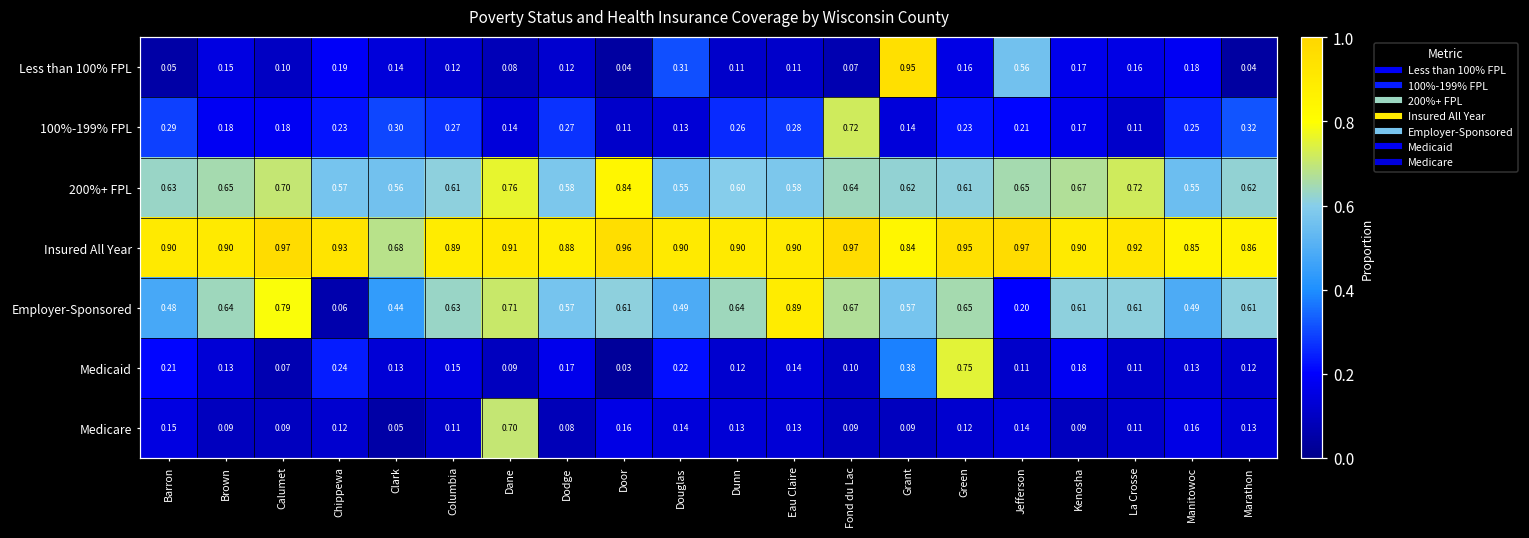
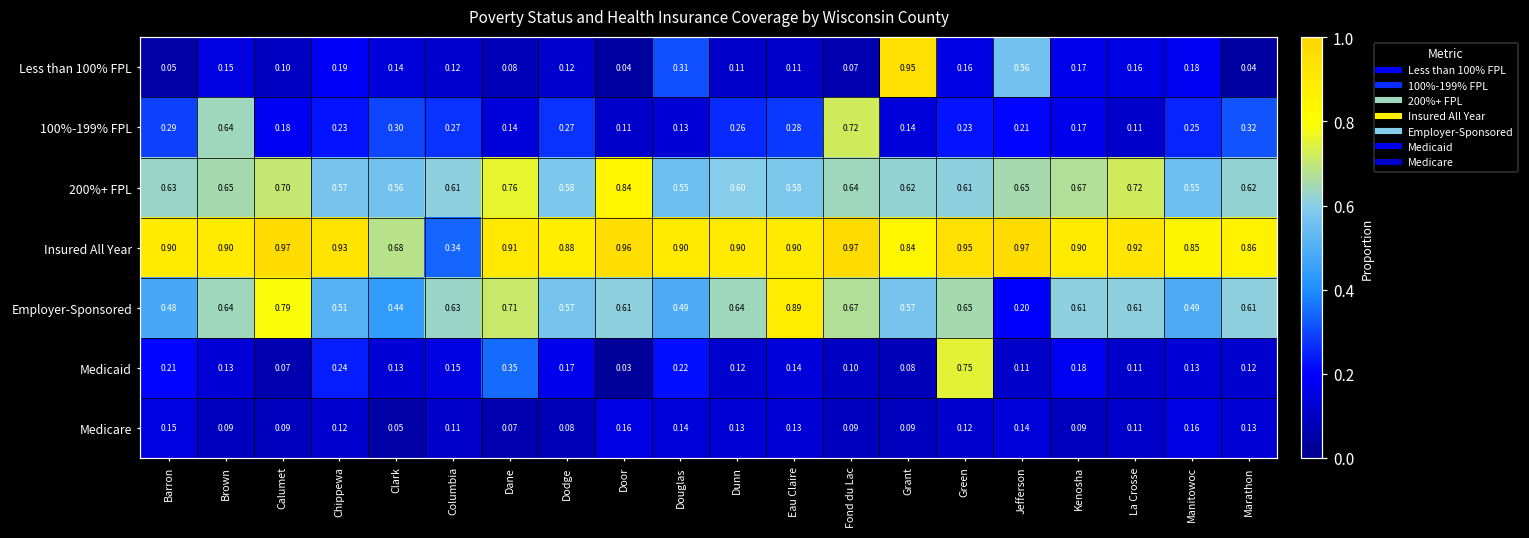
100%-199% FPL, Brown: 0.18 -> 0.64
Insured All Year, Columbia: 0.89 -> 0.34
Employer-Sponsored, Chippewa: 0.06 -> 0.51
Medicaid, Dane: 0.09 -> 0.35
Medicaid, Grant: 0.38 -> 0.08
Medicare, Dane: 0.70 -> 0.07
